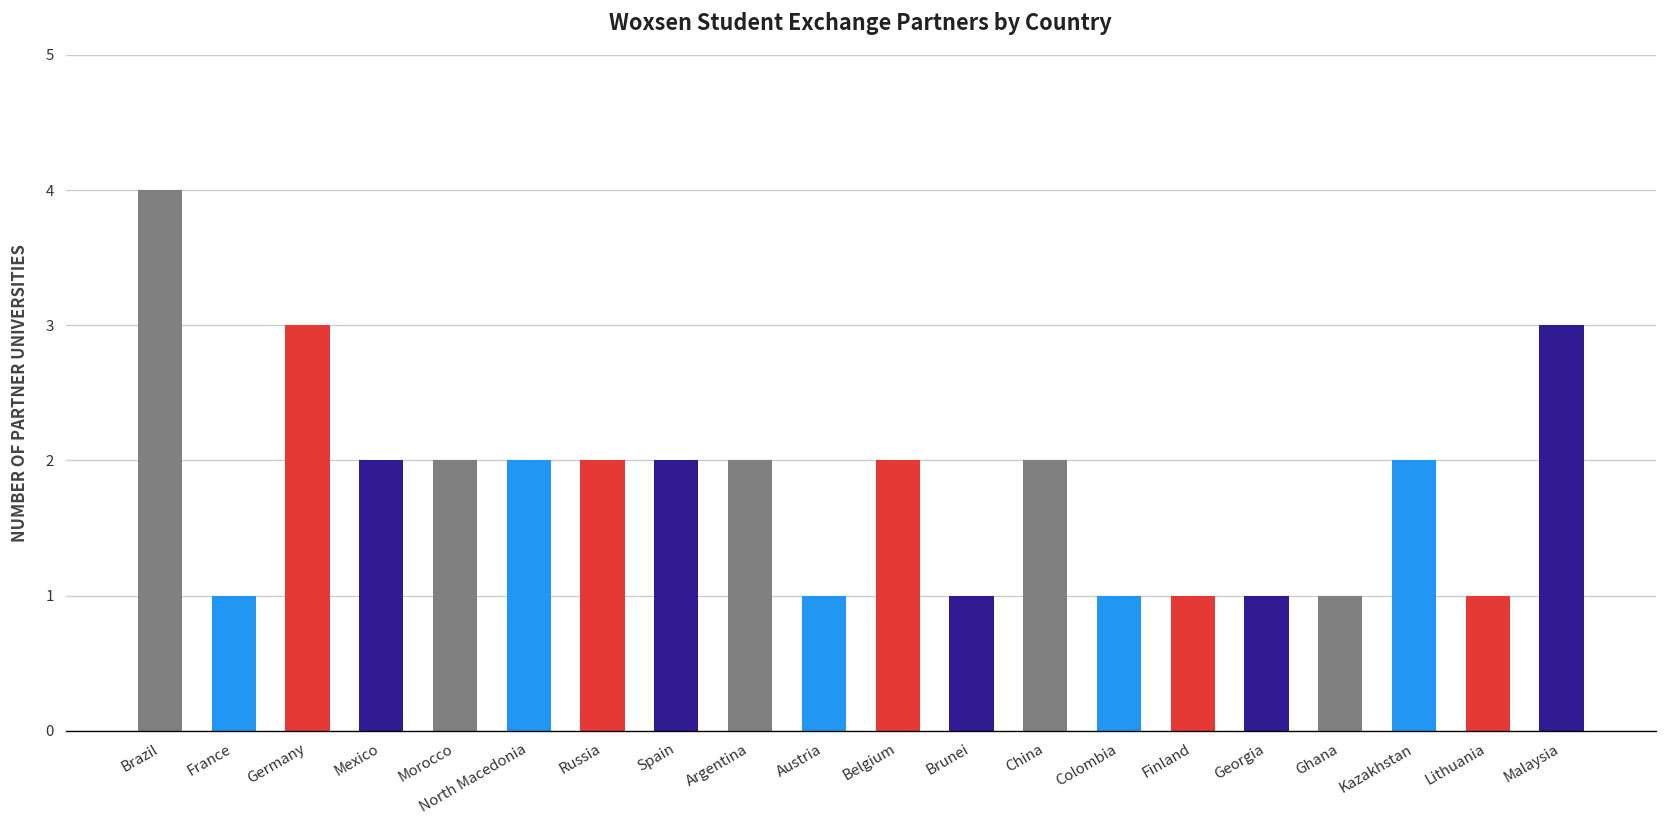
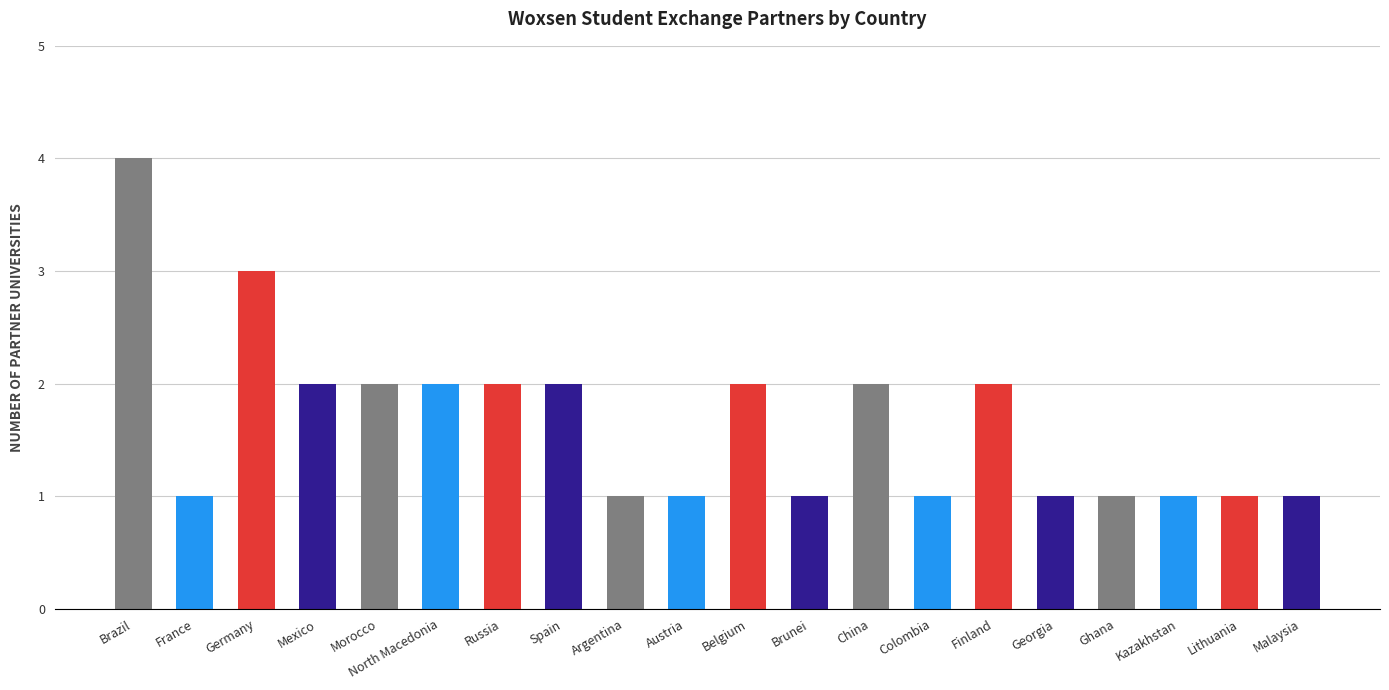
Argentina: 2 -> 1
Finland: 1 -> 2
Kazakhstan: 2 -> 1
Malaysia: 3 -> 1
